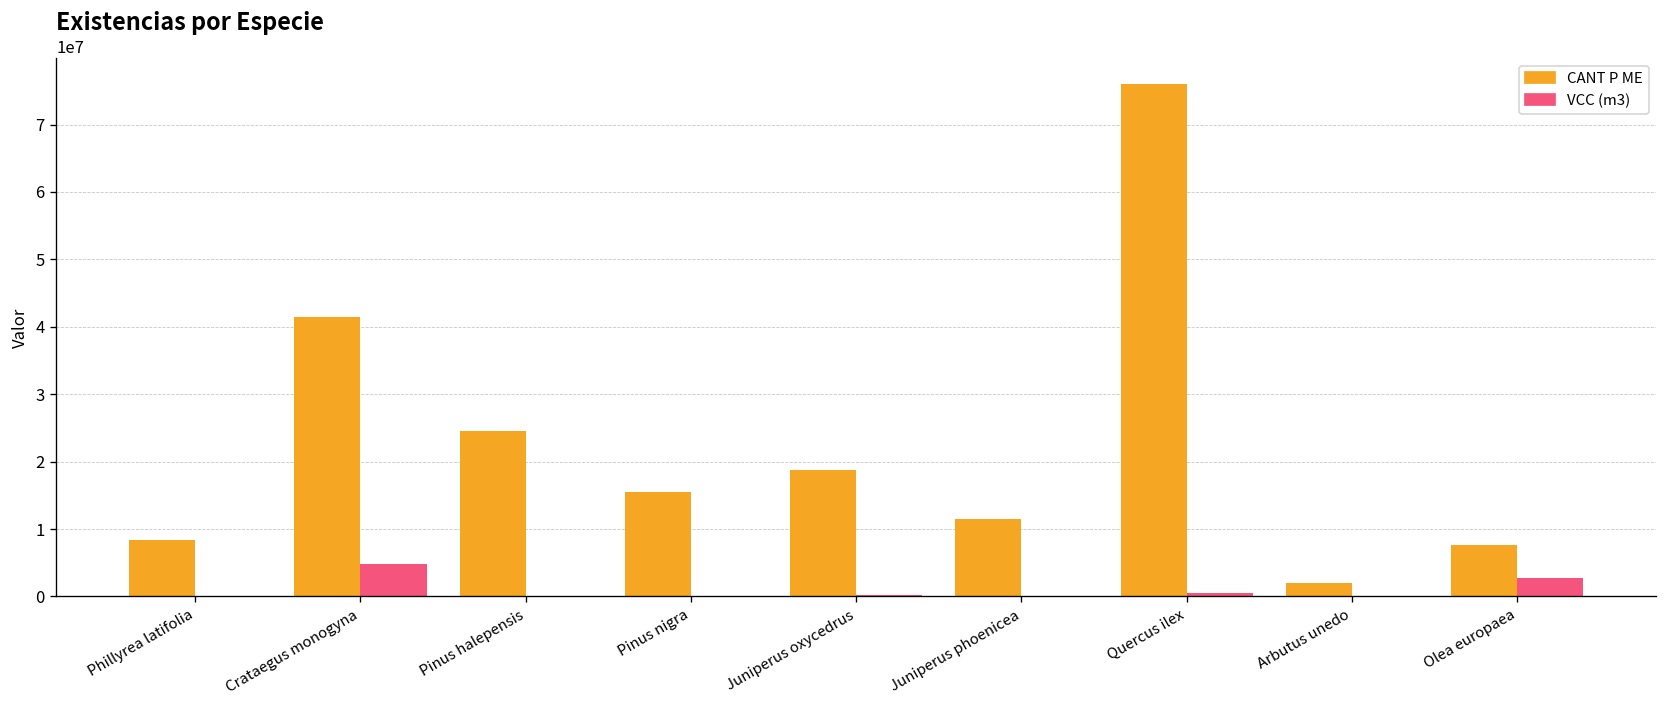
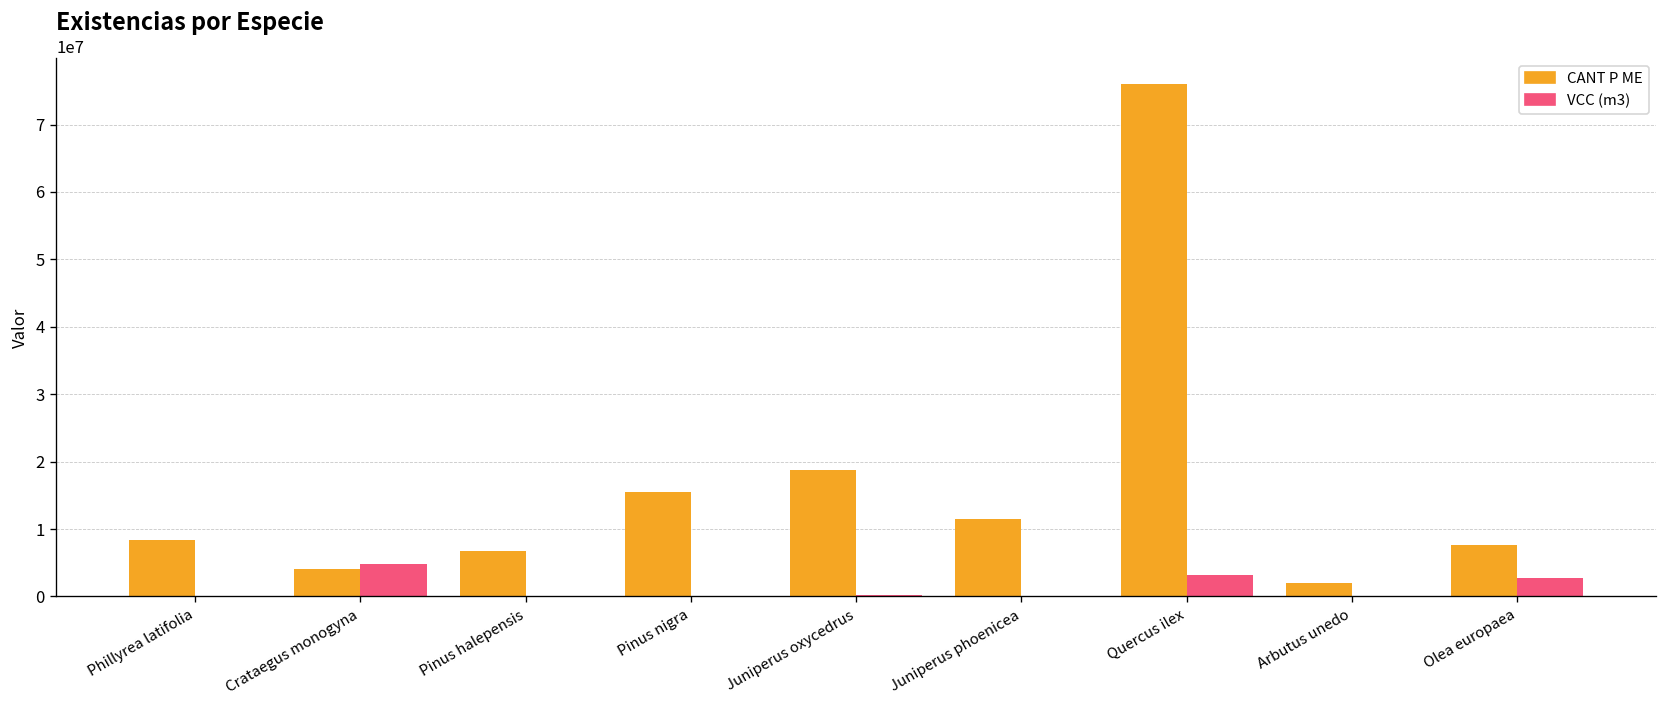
CANT P ME, Crataegus monogyna: 41000000 -> 4000000
CANT P ME, Pinus halepensis: 25000000 -> 7000000
VCC (m3), Quercus ilex: 1000000 -> 3000000
